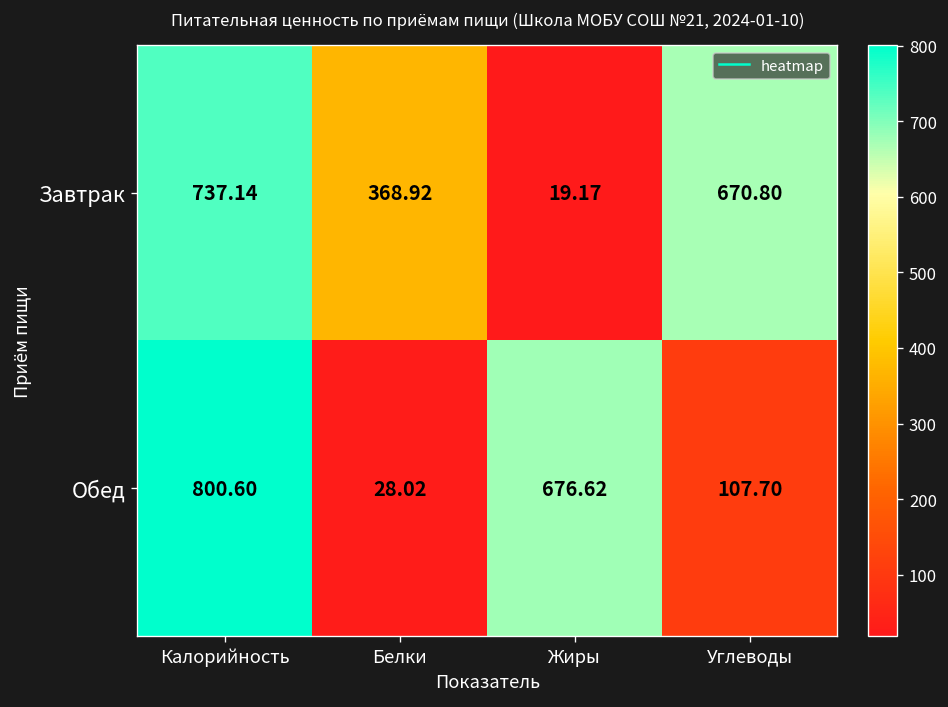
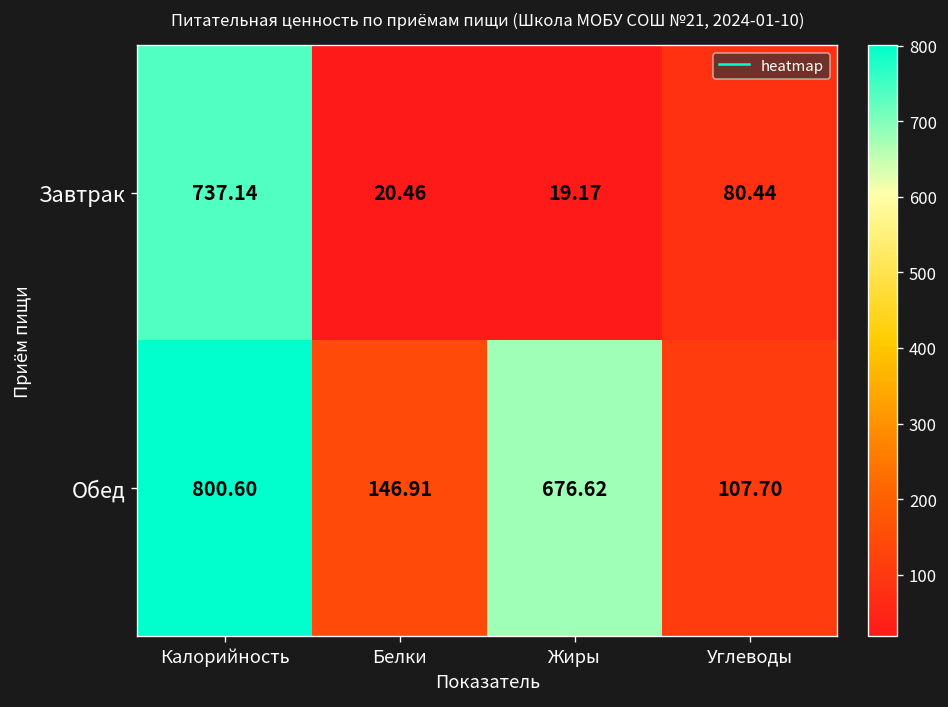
Завтрак, Белки: 368.92 -> 20.46
Завтрак, Углеводы: 670.80 -> 80.44
Обед, Белки: 28.02 -> 146.91
